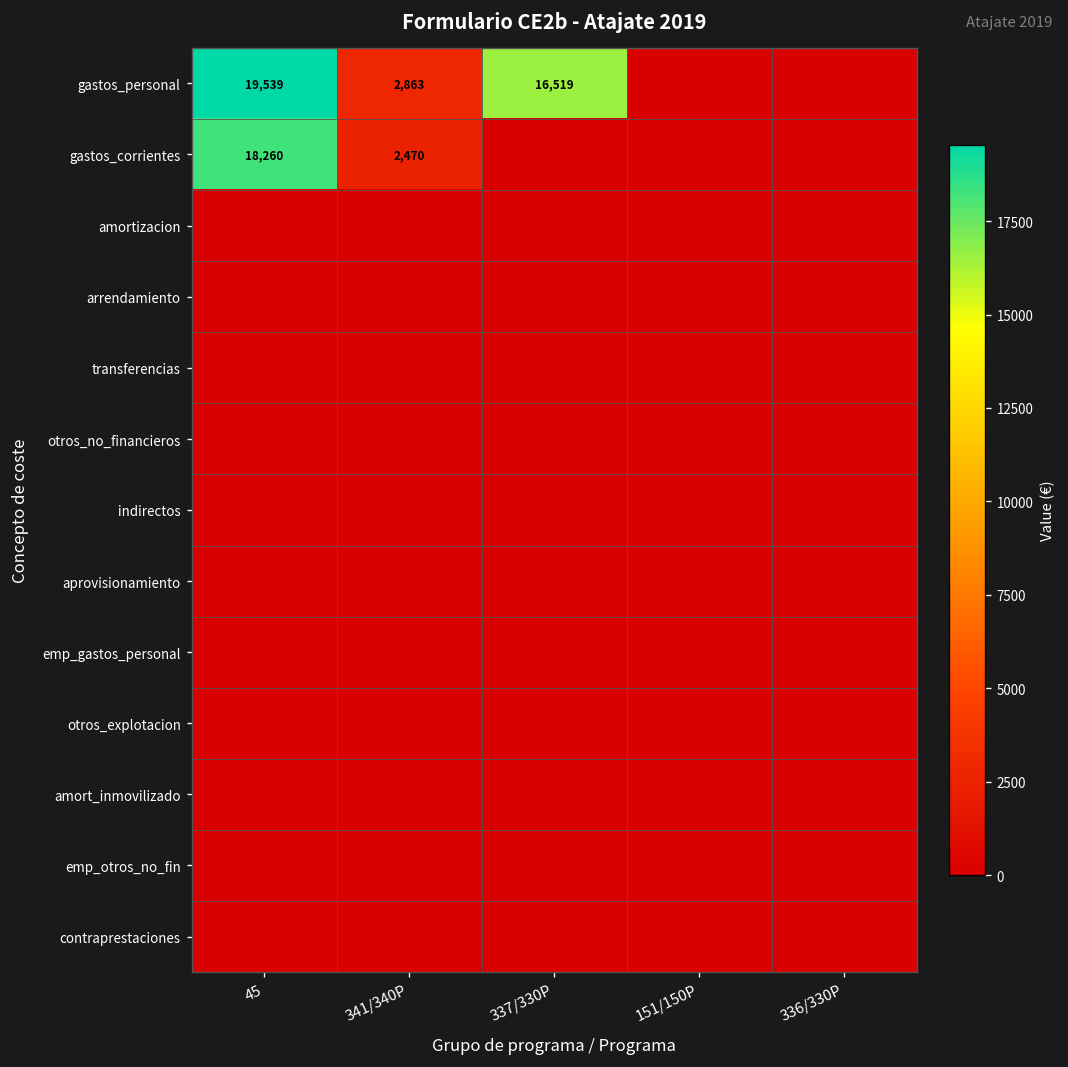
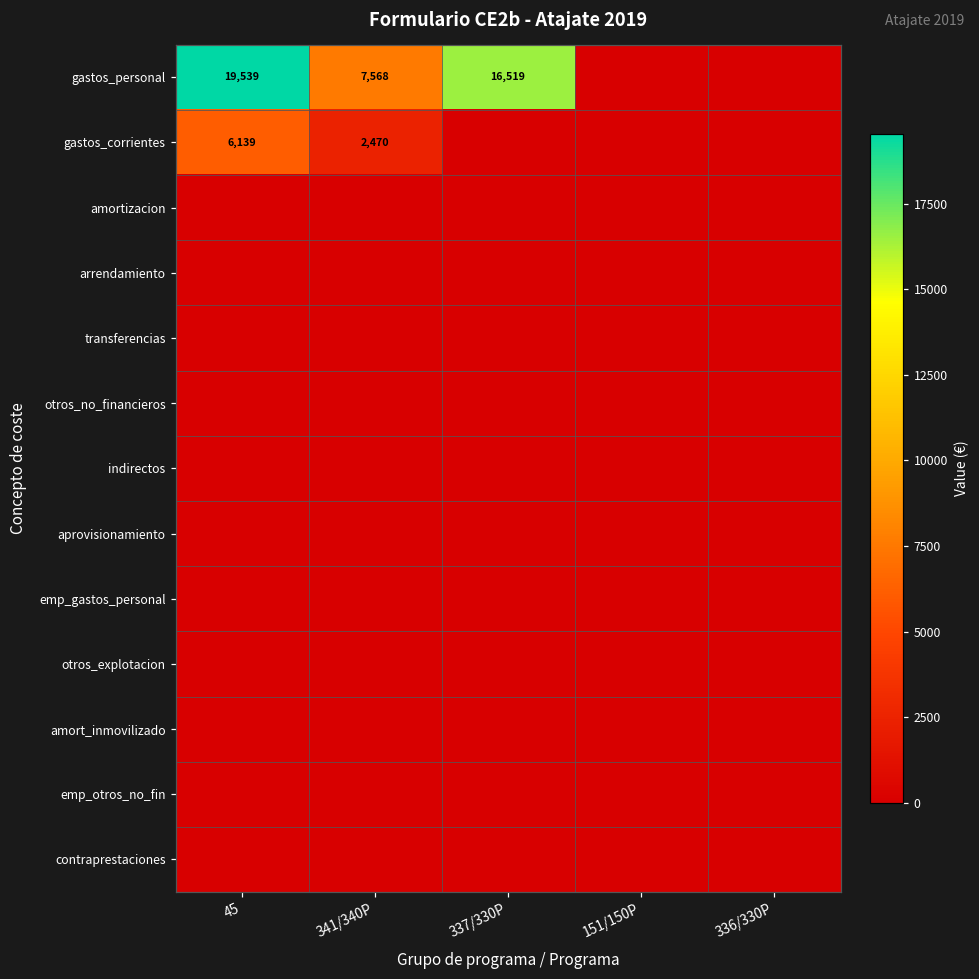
gastos_personal, 341/340P: 2,863 -> 7,568
gastos_corrientes, 45: 18,260 -> 6,139
